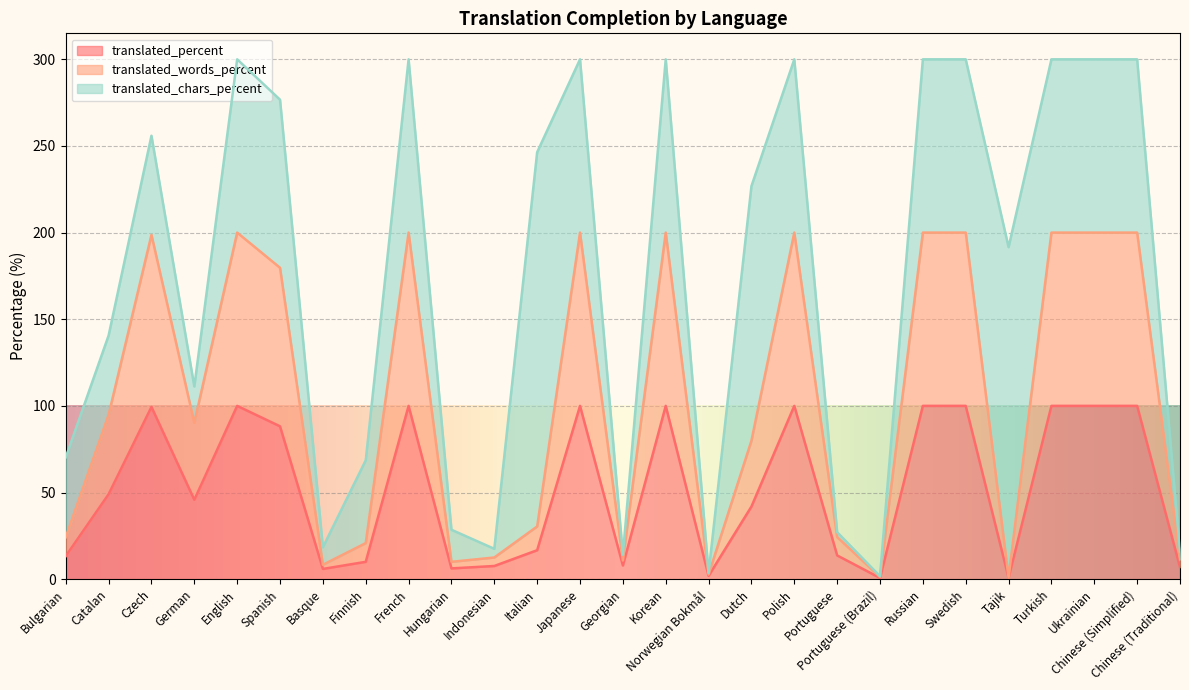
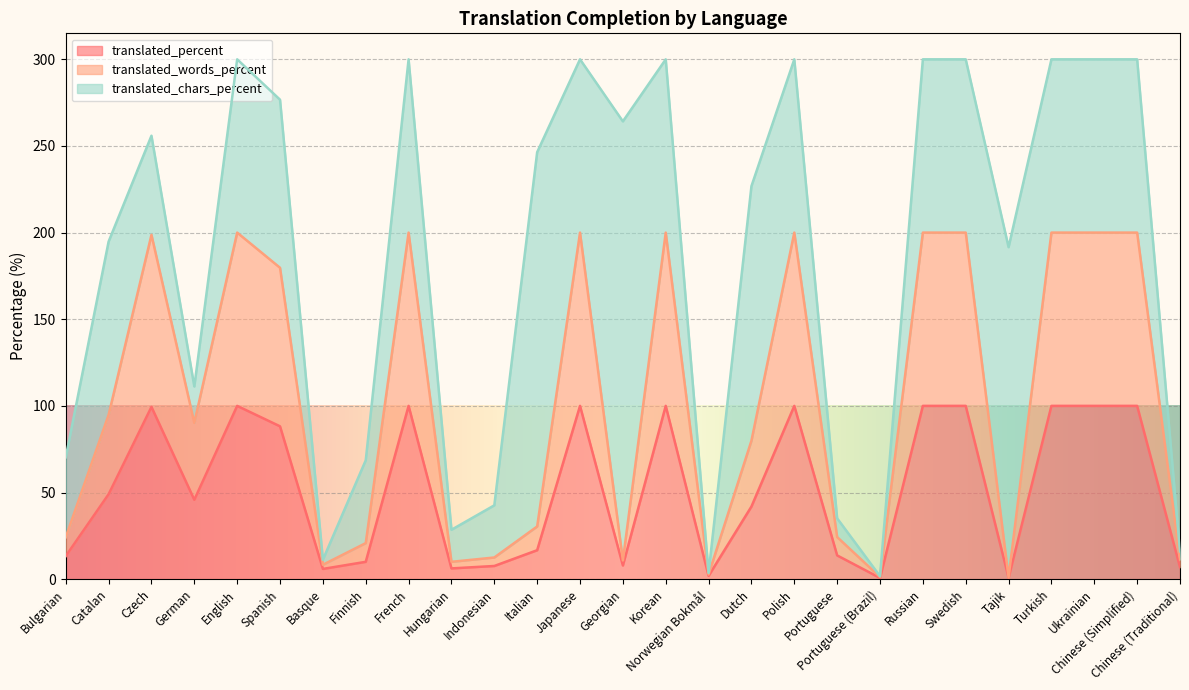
translated_chars_percent, Catalan: 46 -> 100
translated_chars_percent, Basque: 10 -> 3
translated_chars_percent, Indonesian: 5 -> 30
translated_chars_percent, Georgian: 3 -> 253
translated_chars_percent, Portuguese: 3 -> 11
